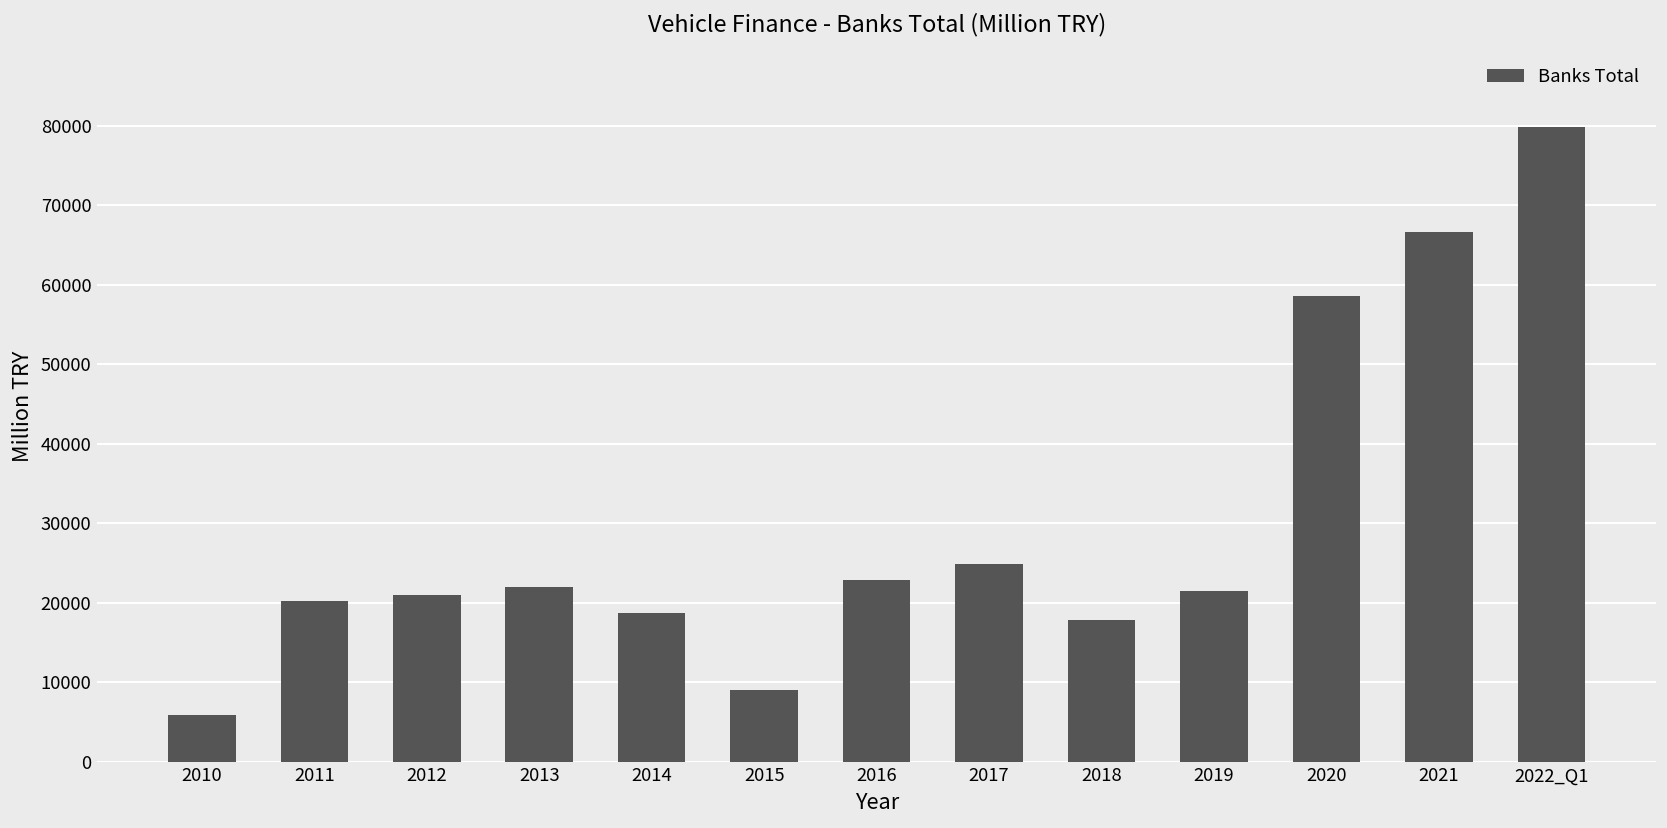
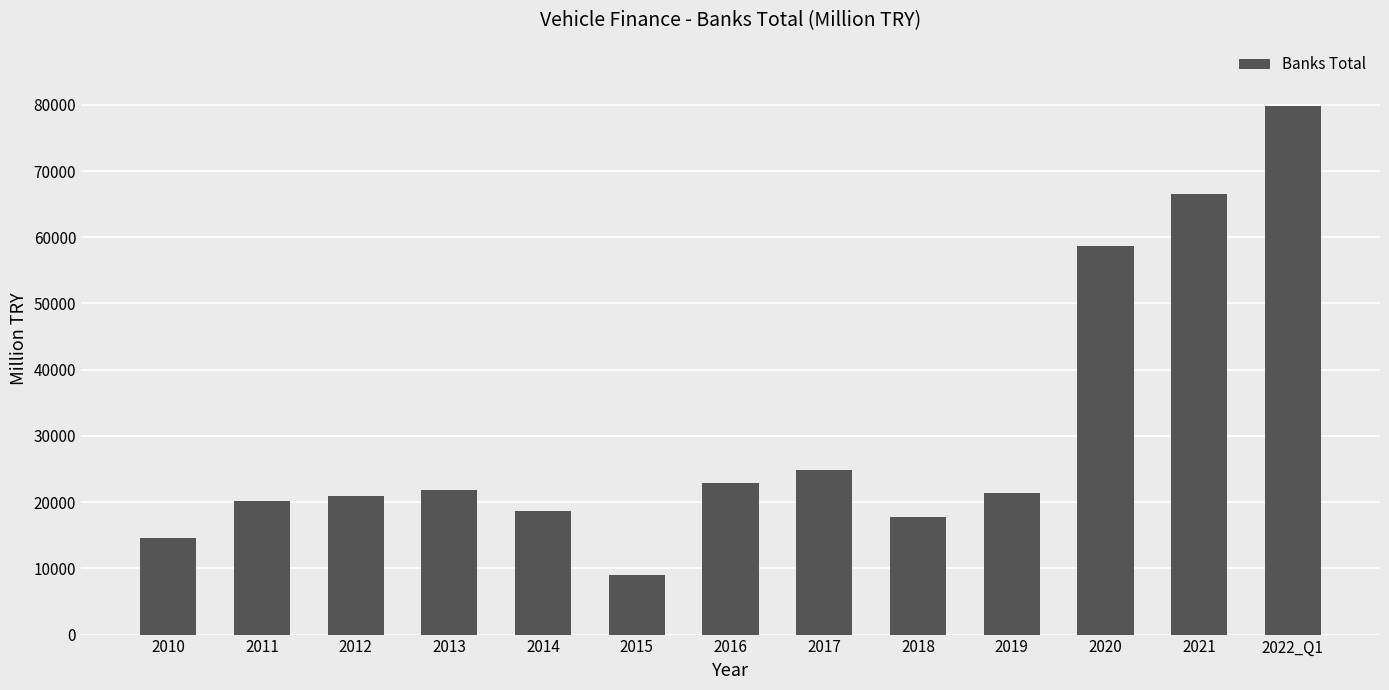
2010: 6000 -> 15000
